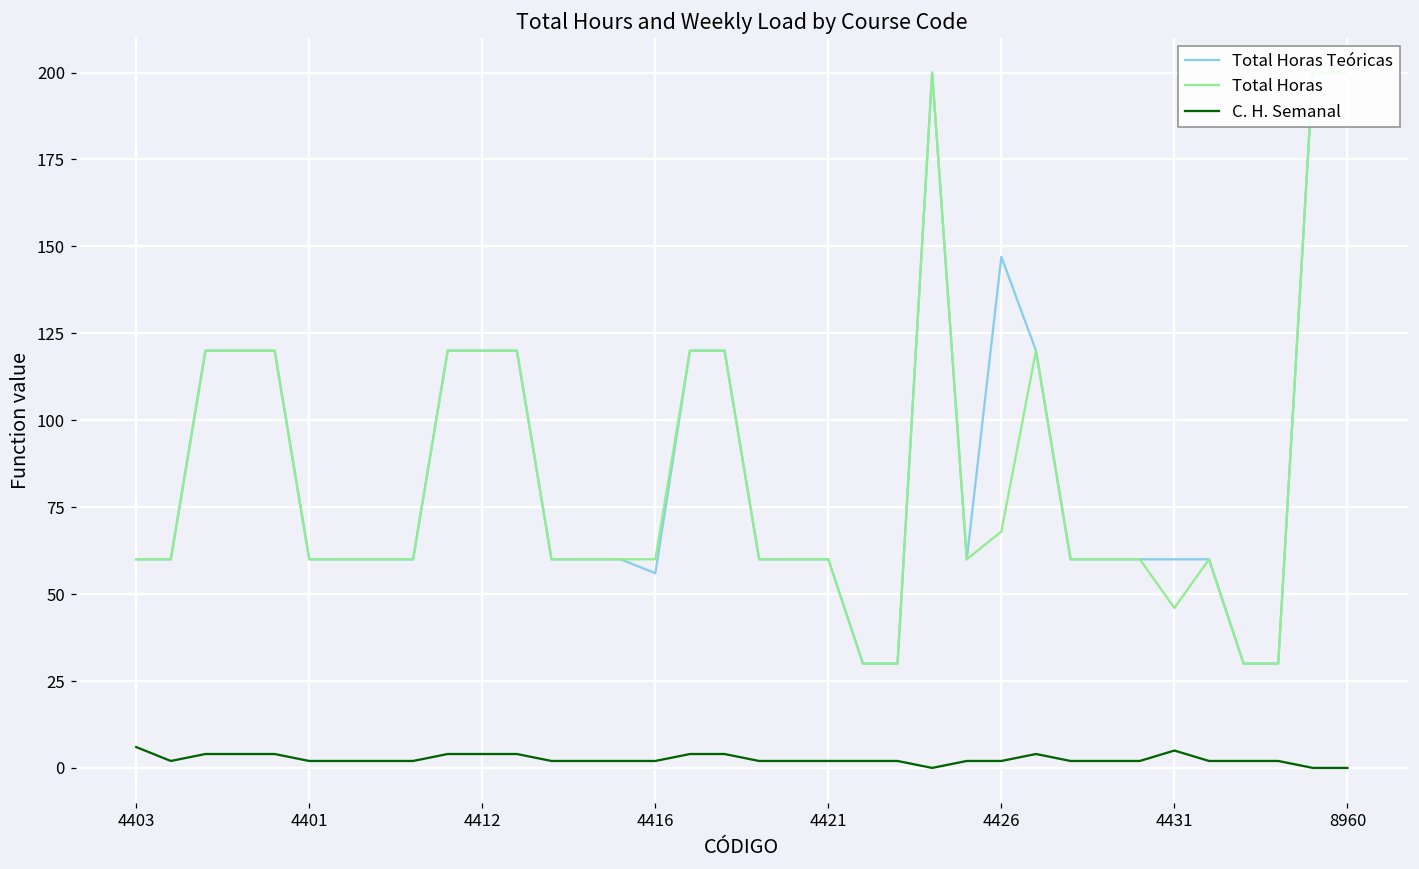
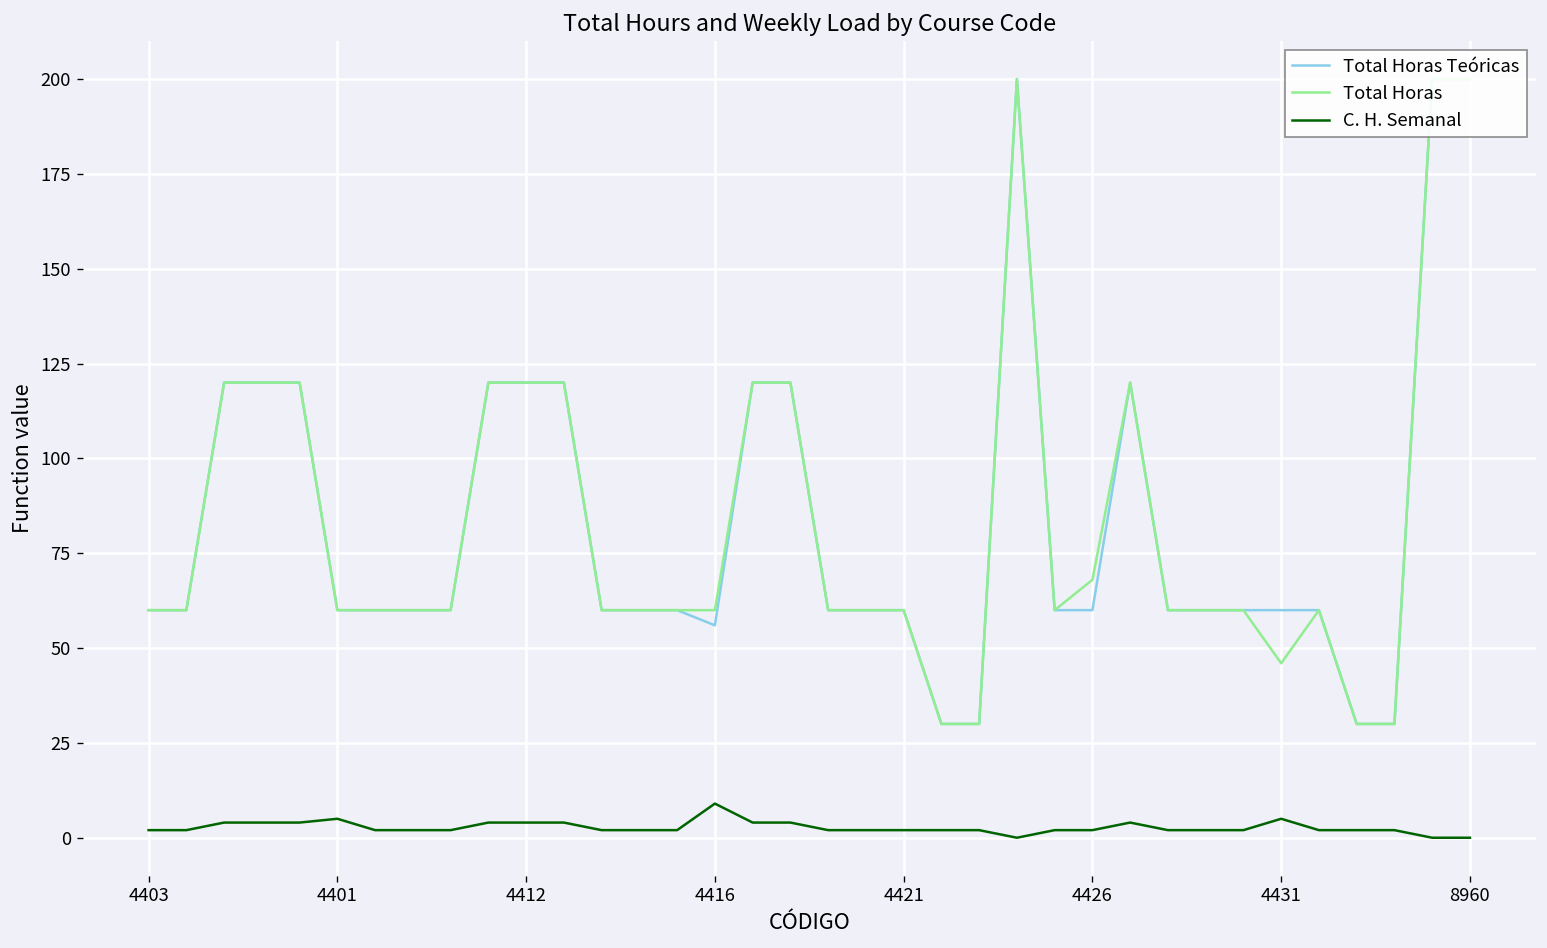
C. H. Semanal, 4403: 6 -> 2
C. H. Semanal, 4401: 2 -> 5
C. H. Semanal, 4416: 2 -> 9
Total Horas Teóricas, 4426: 147 -> 60
